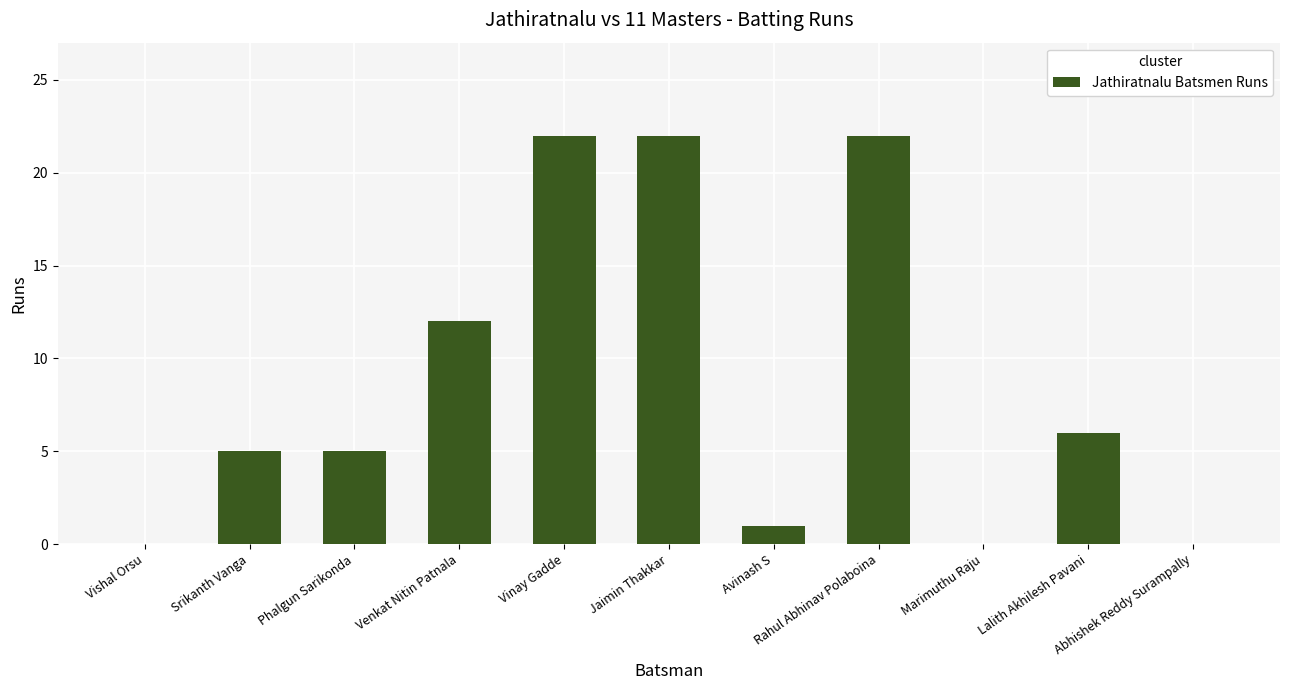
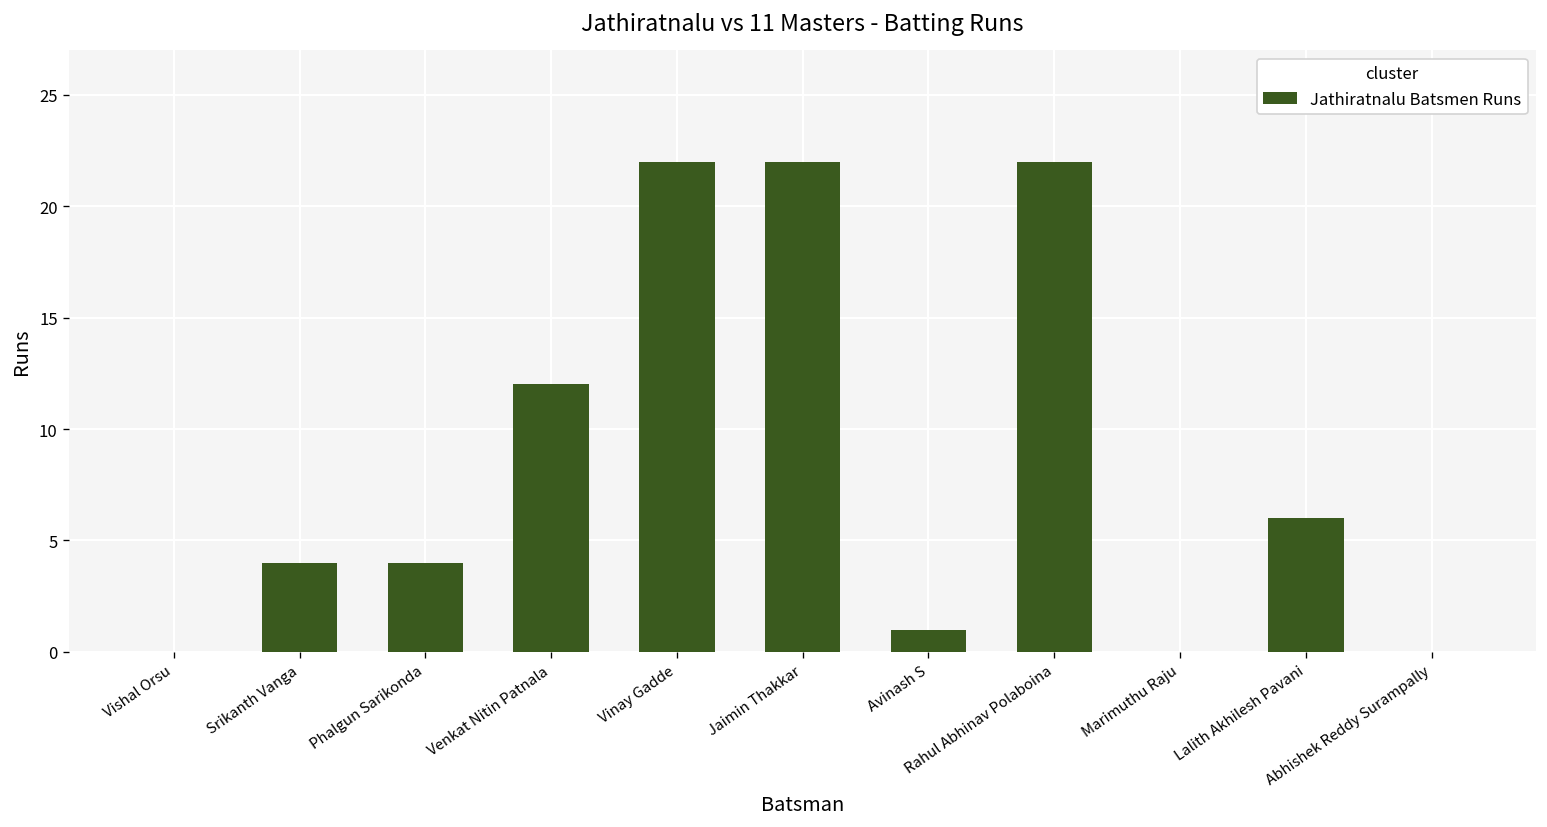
Srikanth Vanga: 5 -> 4
Phalgun Sarikonda: 5 -> 4
